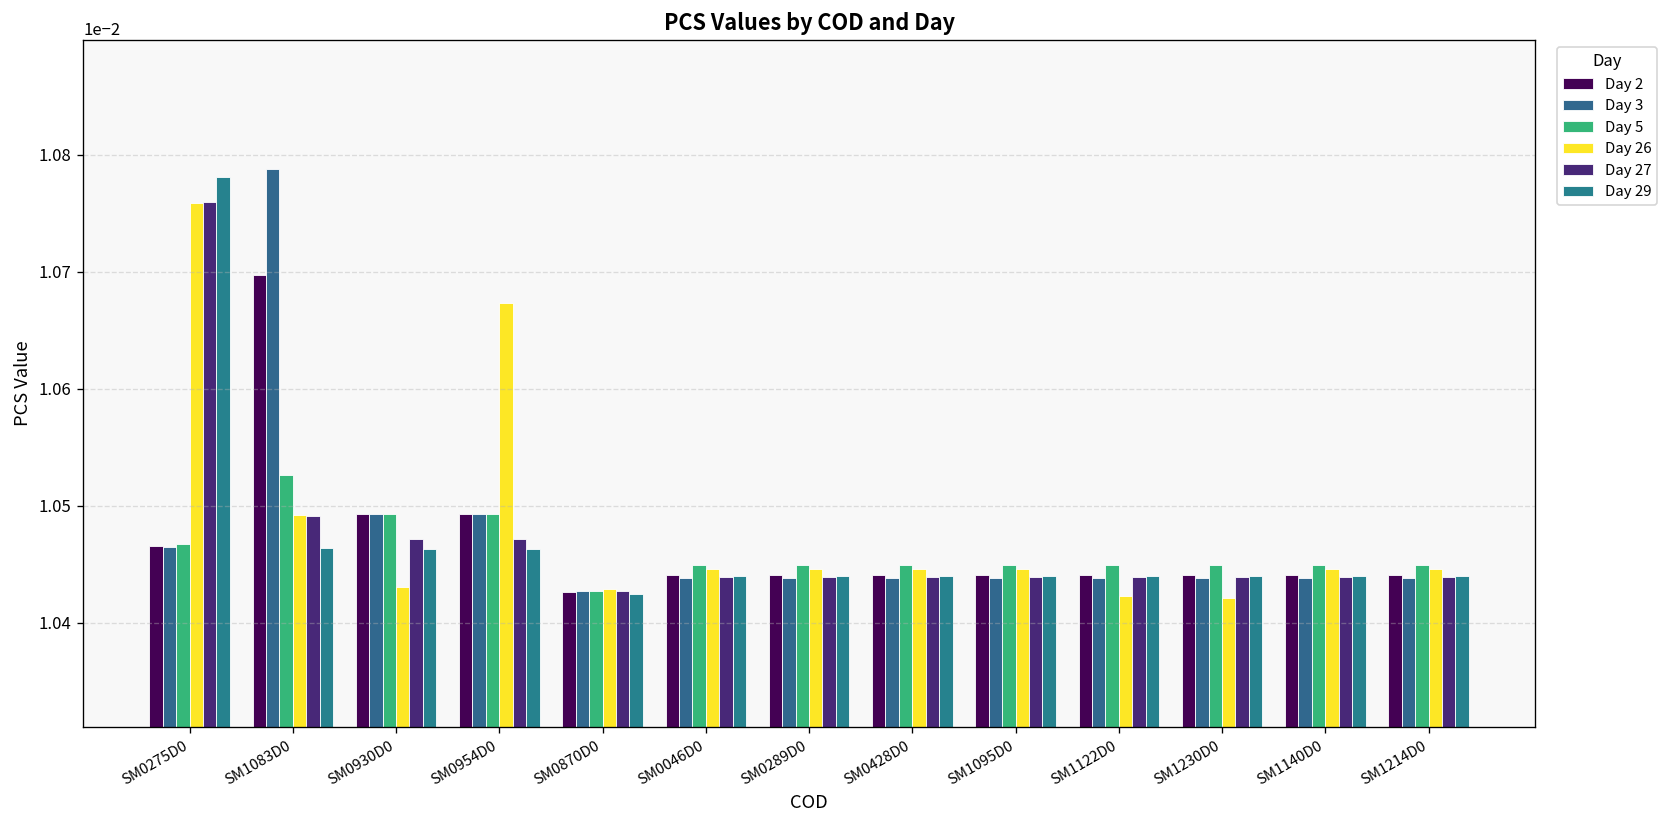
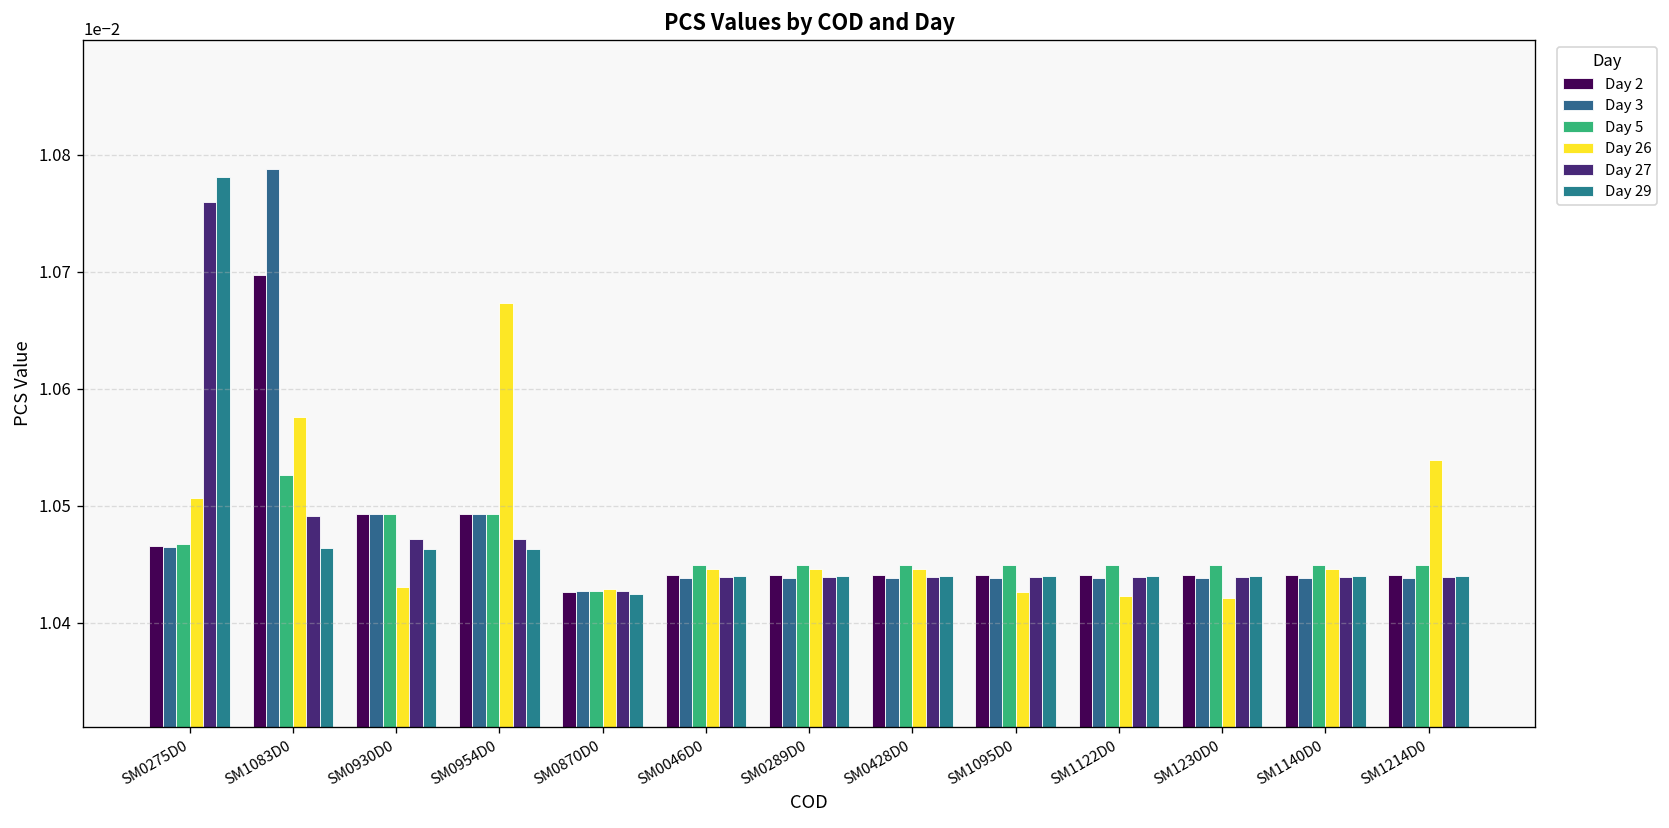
Day 26, SM0275D0: 0.01076 -> 0.01051
Day 26, SM1083D0: 0.01049 -> 0.01058
Day 26, SM1095D0: 0.01045 -> 0.01043
Day 26, SM1214D0: 0.01045 -> 0.01054
